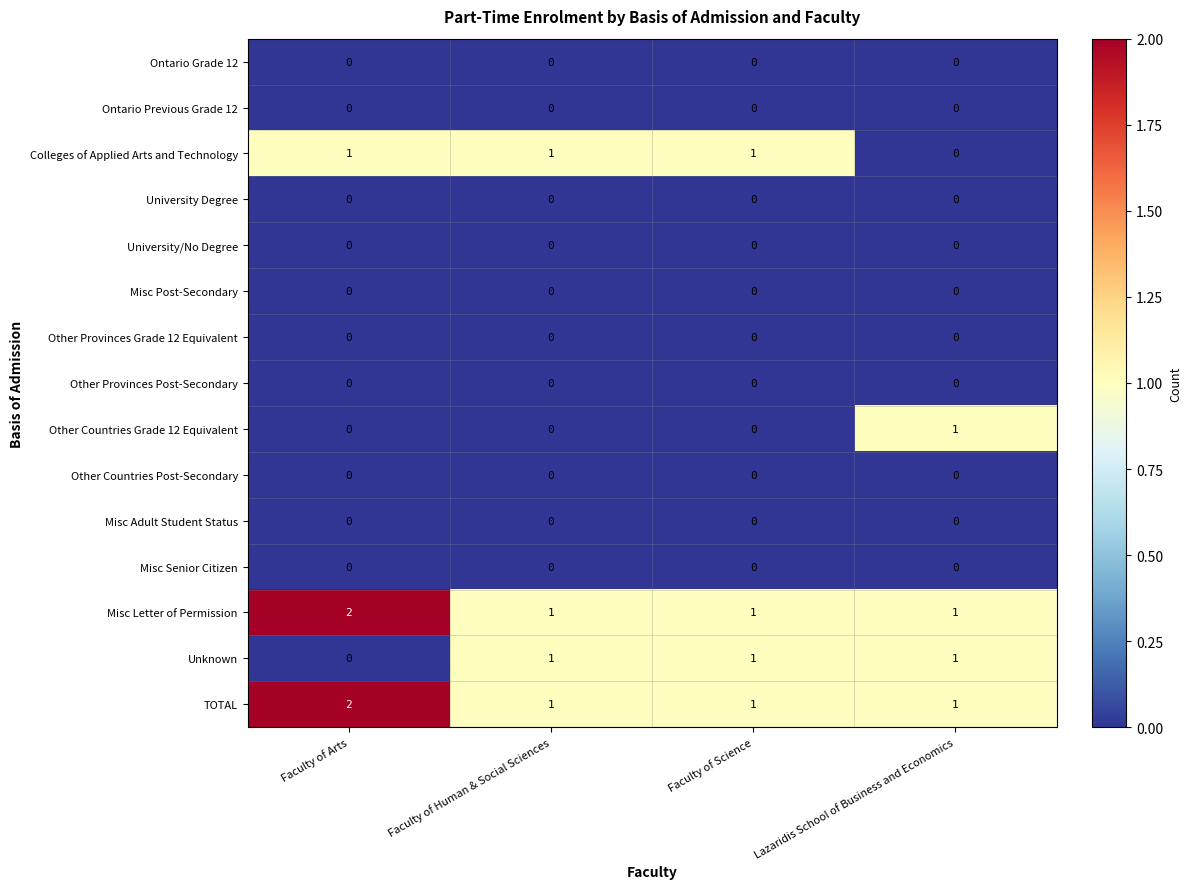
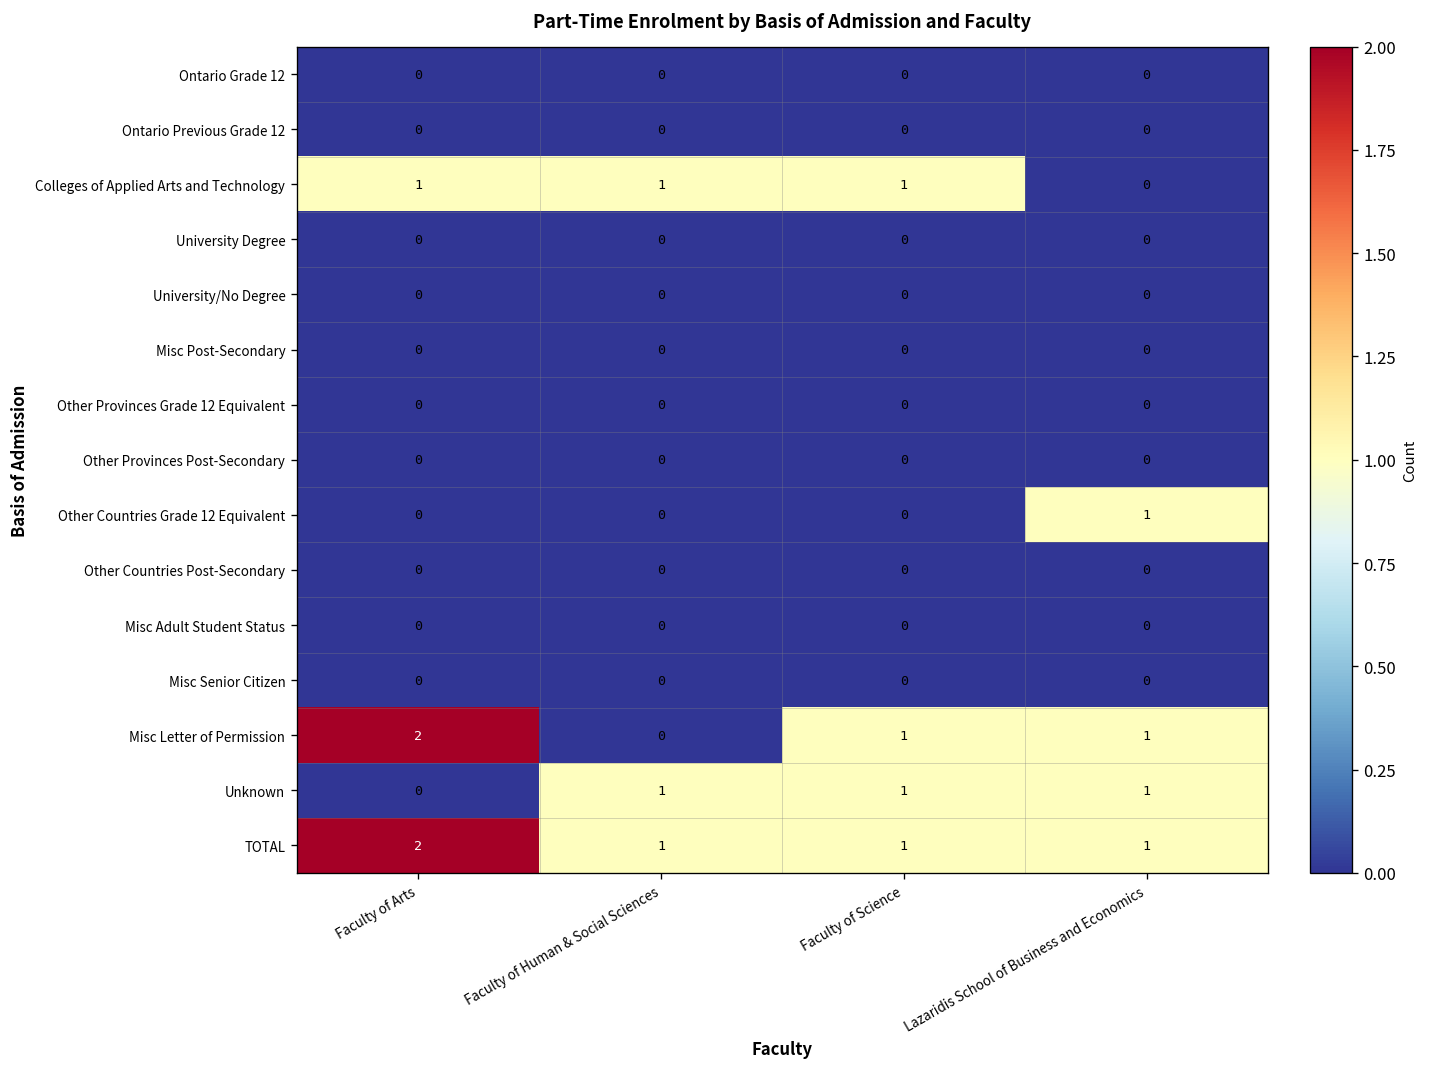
Misc Letter of Permission, Faculty of Human & Social Sciences: 1 -> 0
